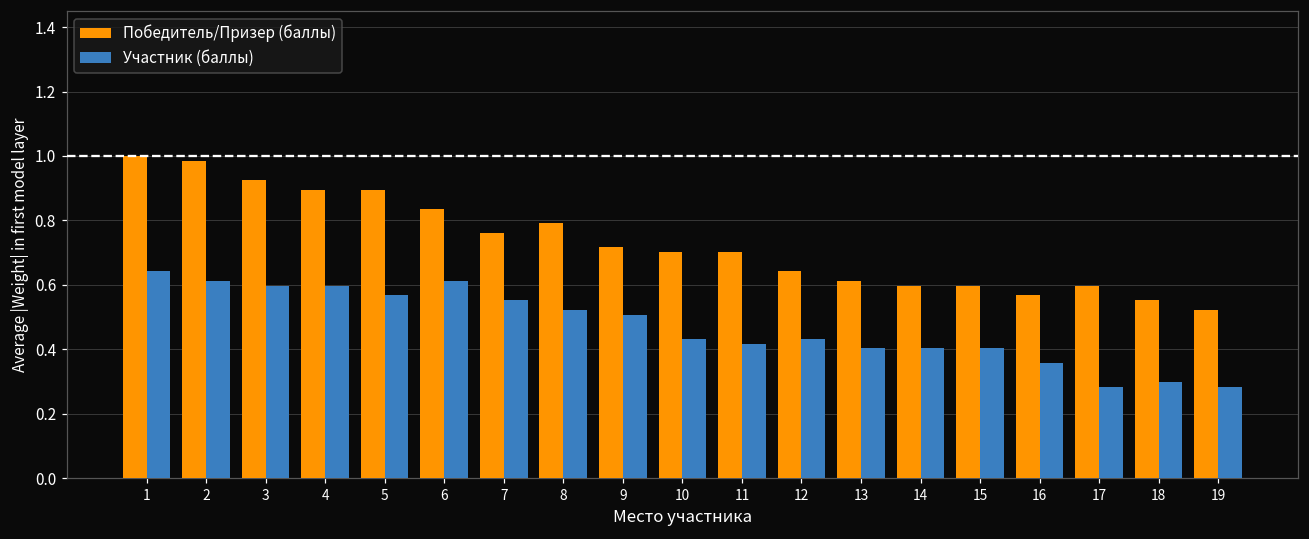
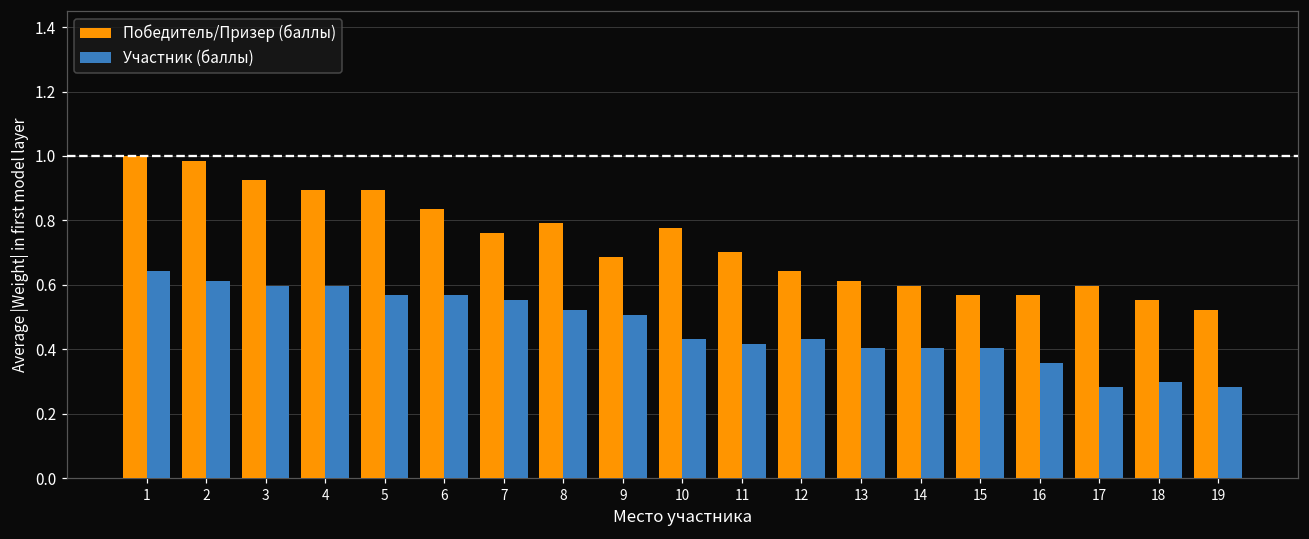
Участник (баллы), 6: 0.61 -> 0.57
Победитель/Призер (баллы), 9: 0.72 -> 0.69
Победитель/Призер (баллы), 10: 0.70 -> 0.78
Победитель/Призер (баллы), 15: 0.60 -> 0.57
